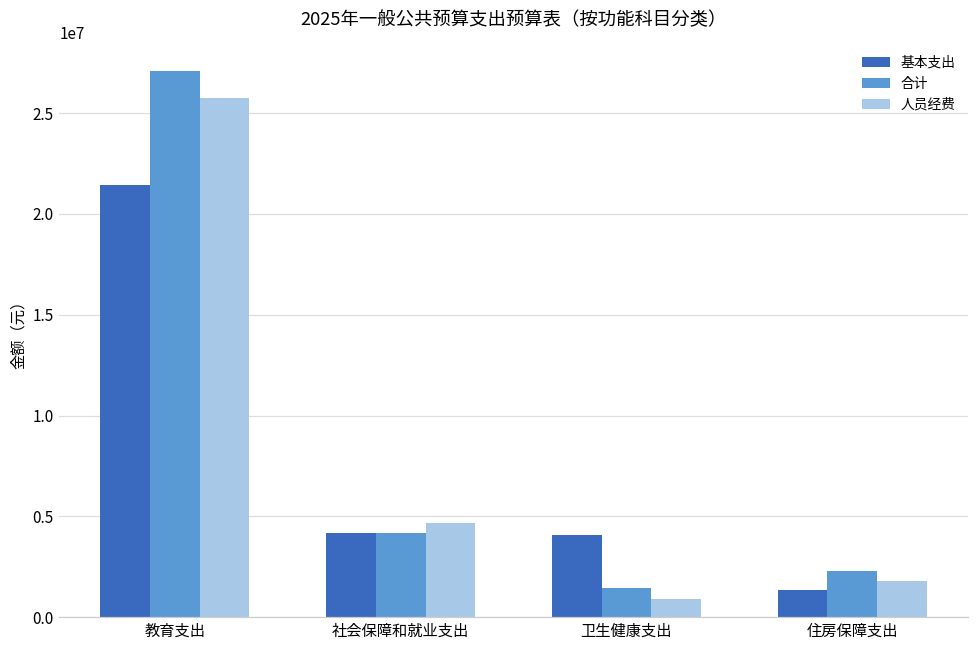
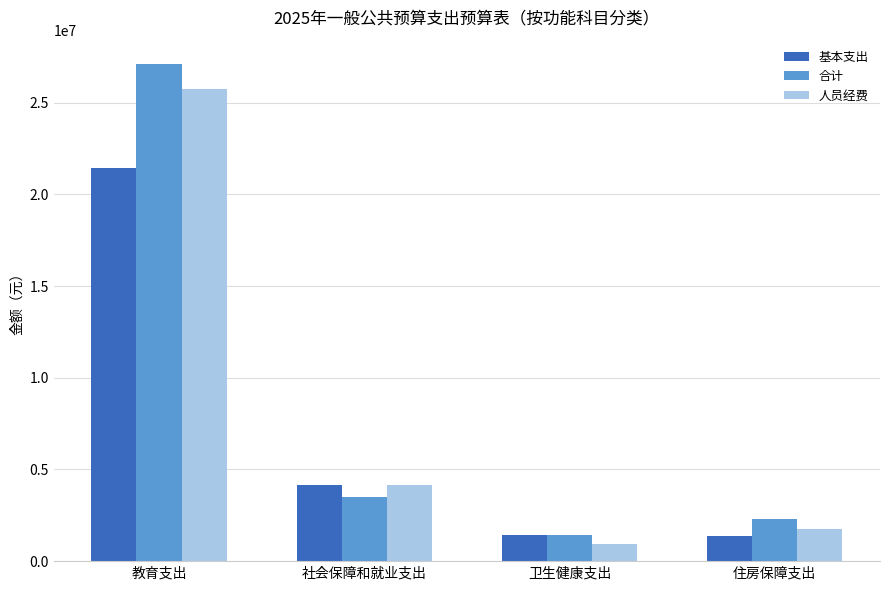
合计, 社会保障和就业支出: 4200000 -> 3500000
人员经费, 社会保障和就业支出: 4700000 -> 4200000
基本支出, 卫生健康支出: 4100000 -> 1400000
